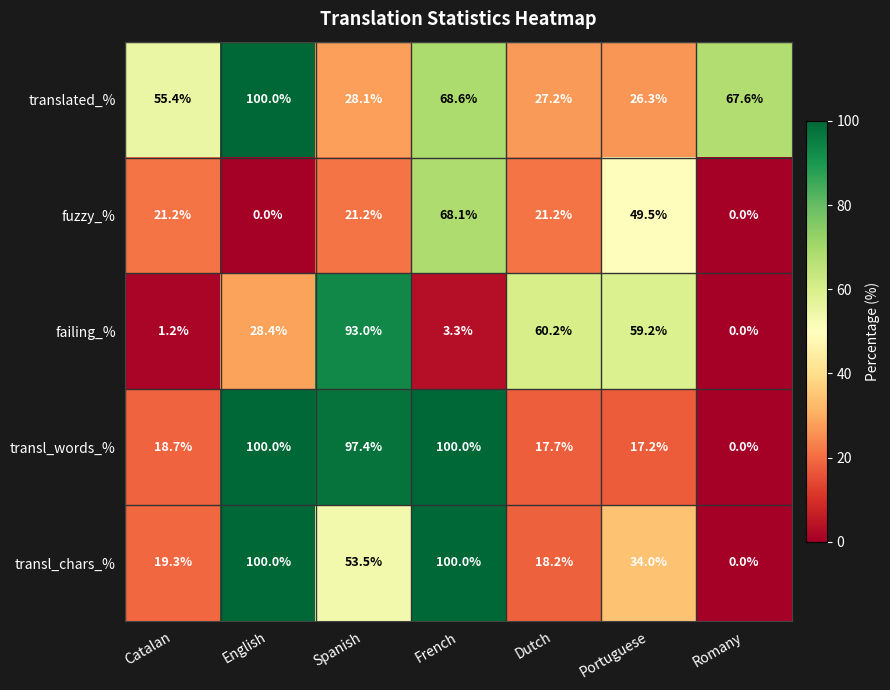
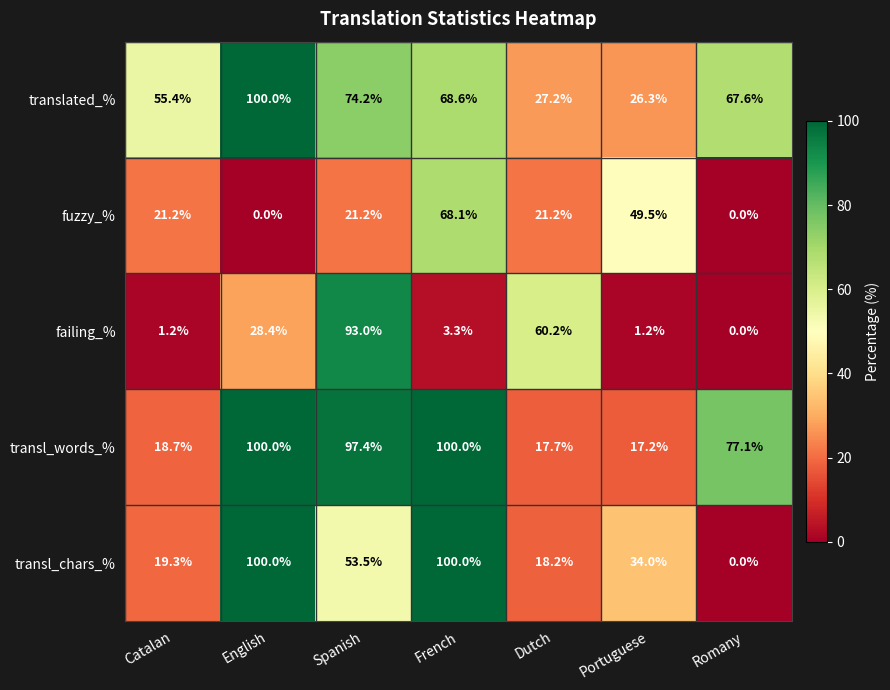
translated_%, Spanish: 28.1% -> 74.2%
failing_%, Portuguese: 59.2% -> 1.2%
transl_words_%, Romany: 0.0% -> 77.1%
